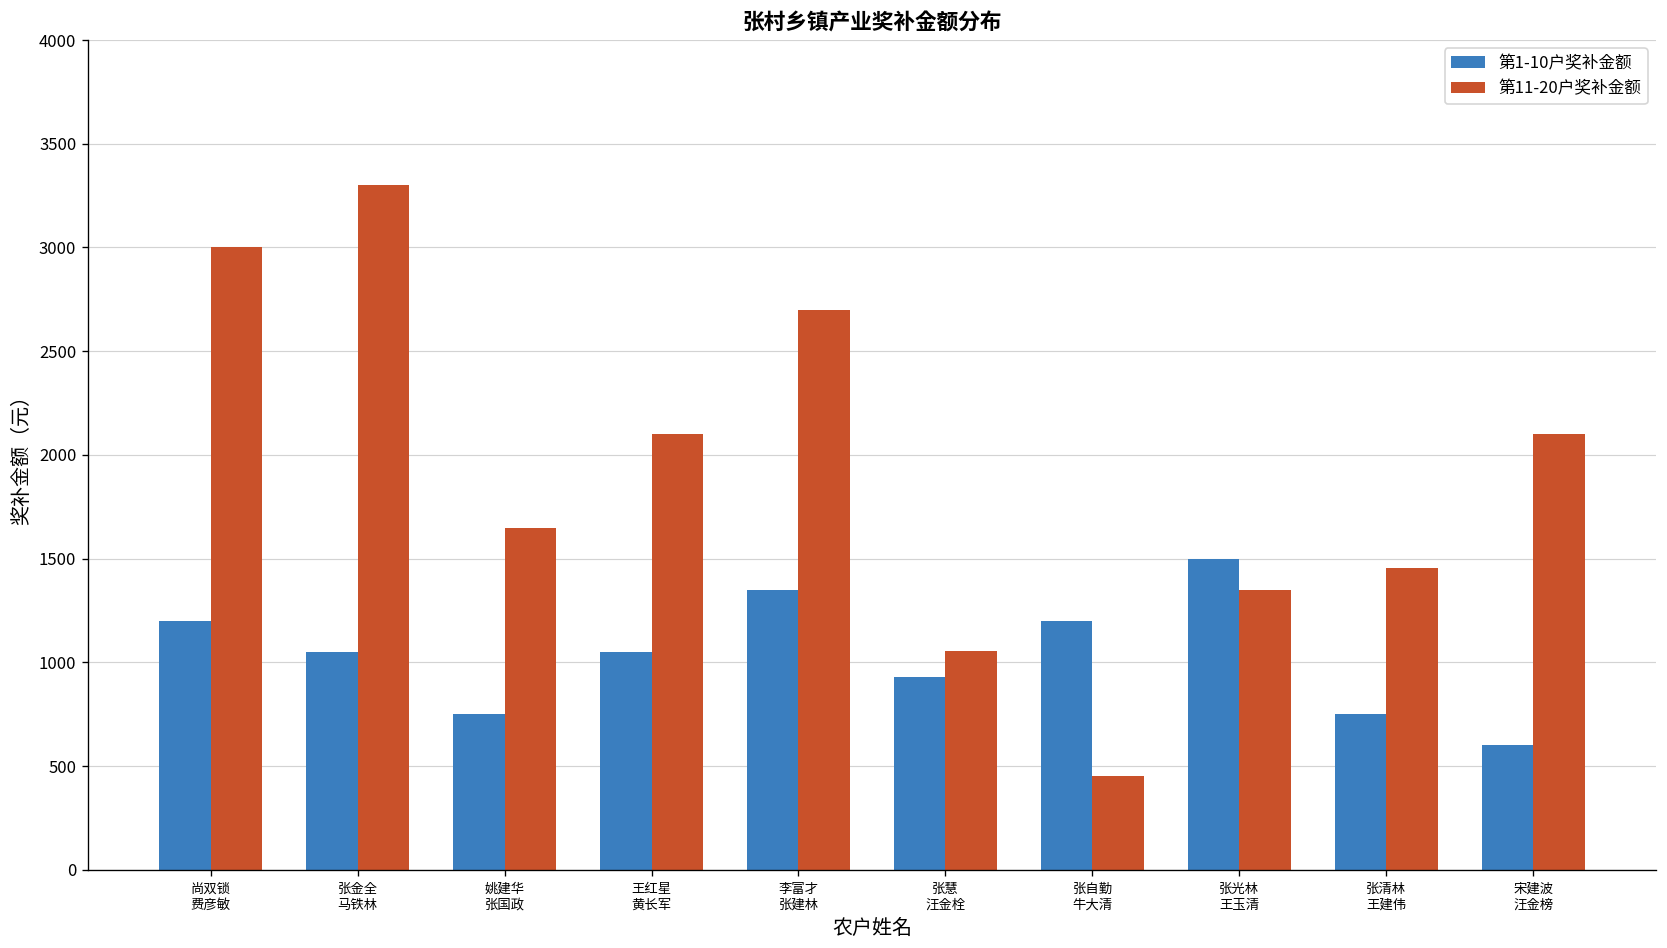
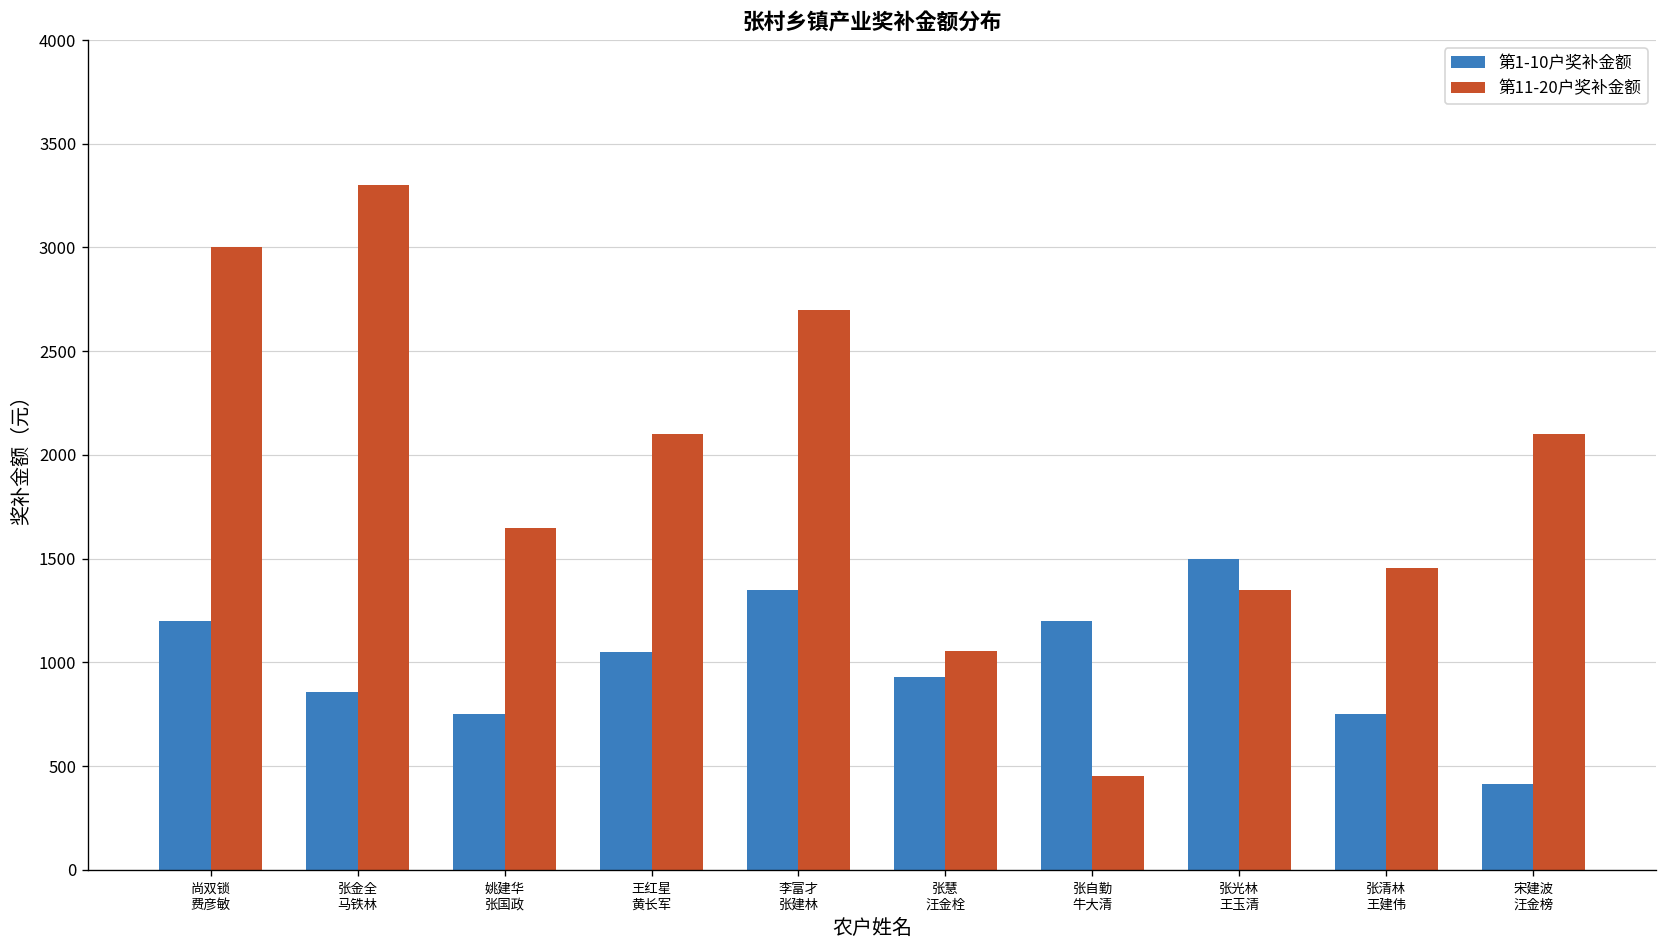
第1-10户奖补金额, 张金全 马铁林: 1050 -> 860
第1-10户奖补金额, 宋建波 汪金榜: 600 -> 410
